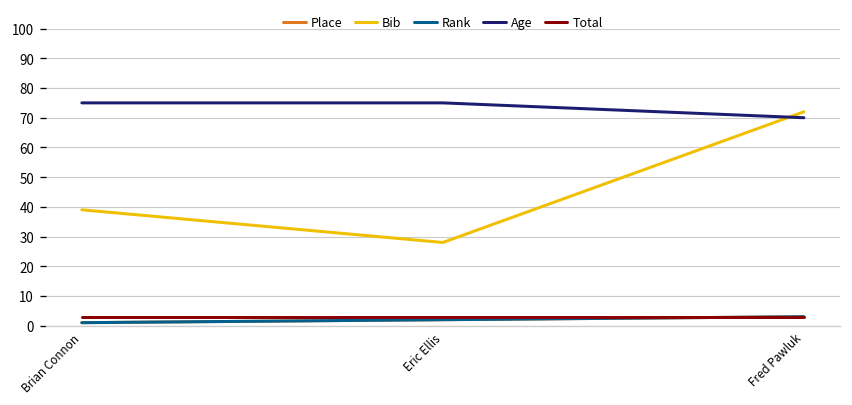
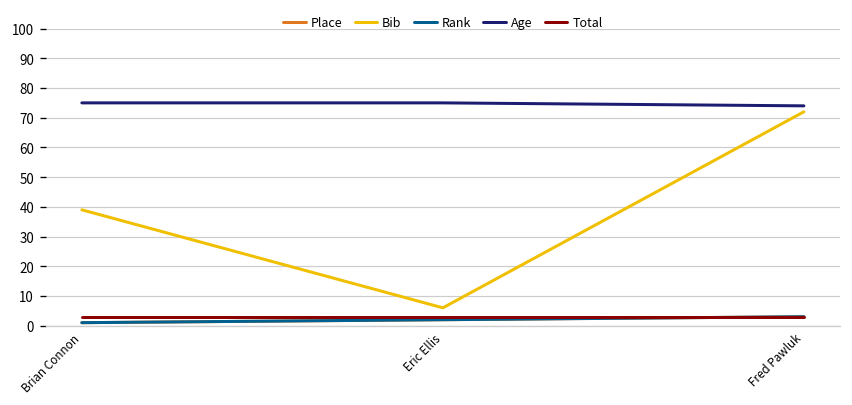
Bib, Eric Ellis: 28 -> 6
Age, Fred Pawluk: 70 -> 74
